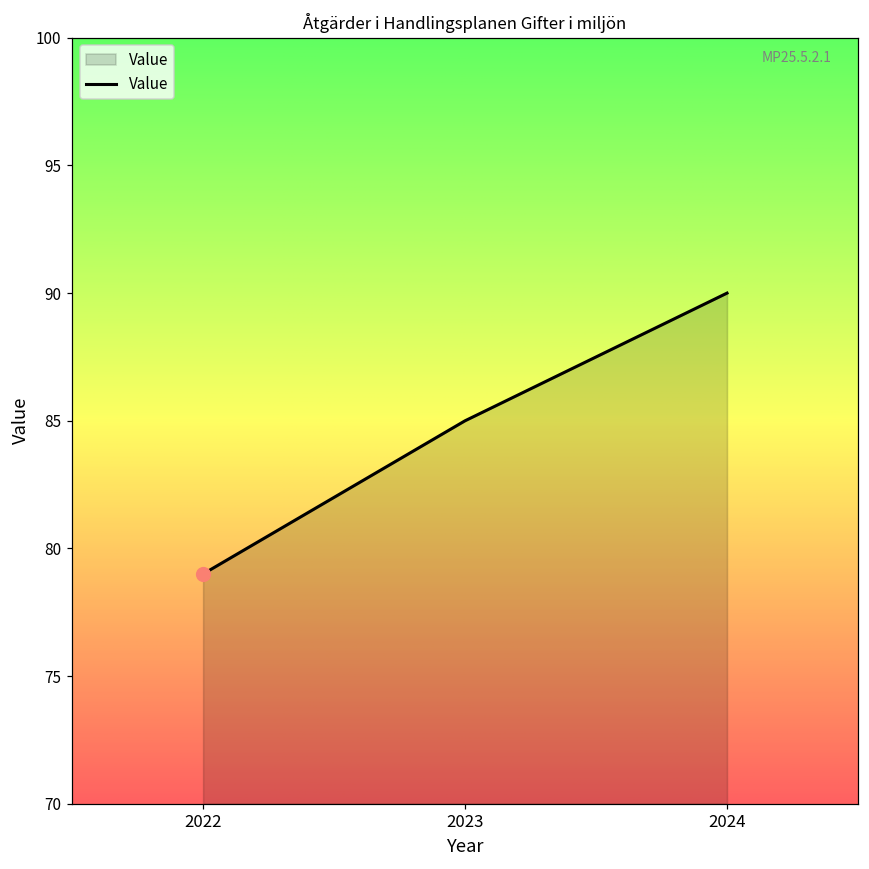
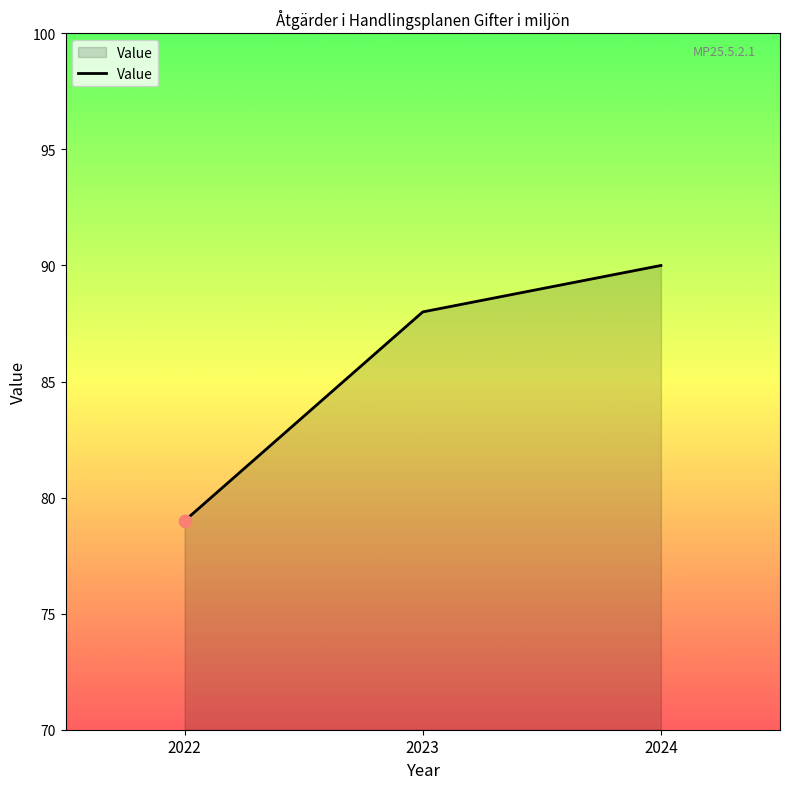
Value, 2023: 85 -> 88
